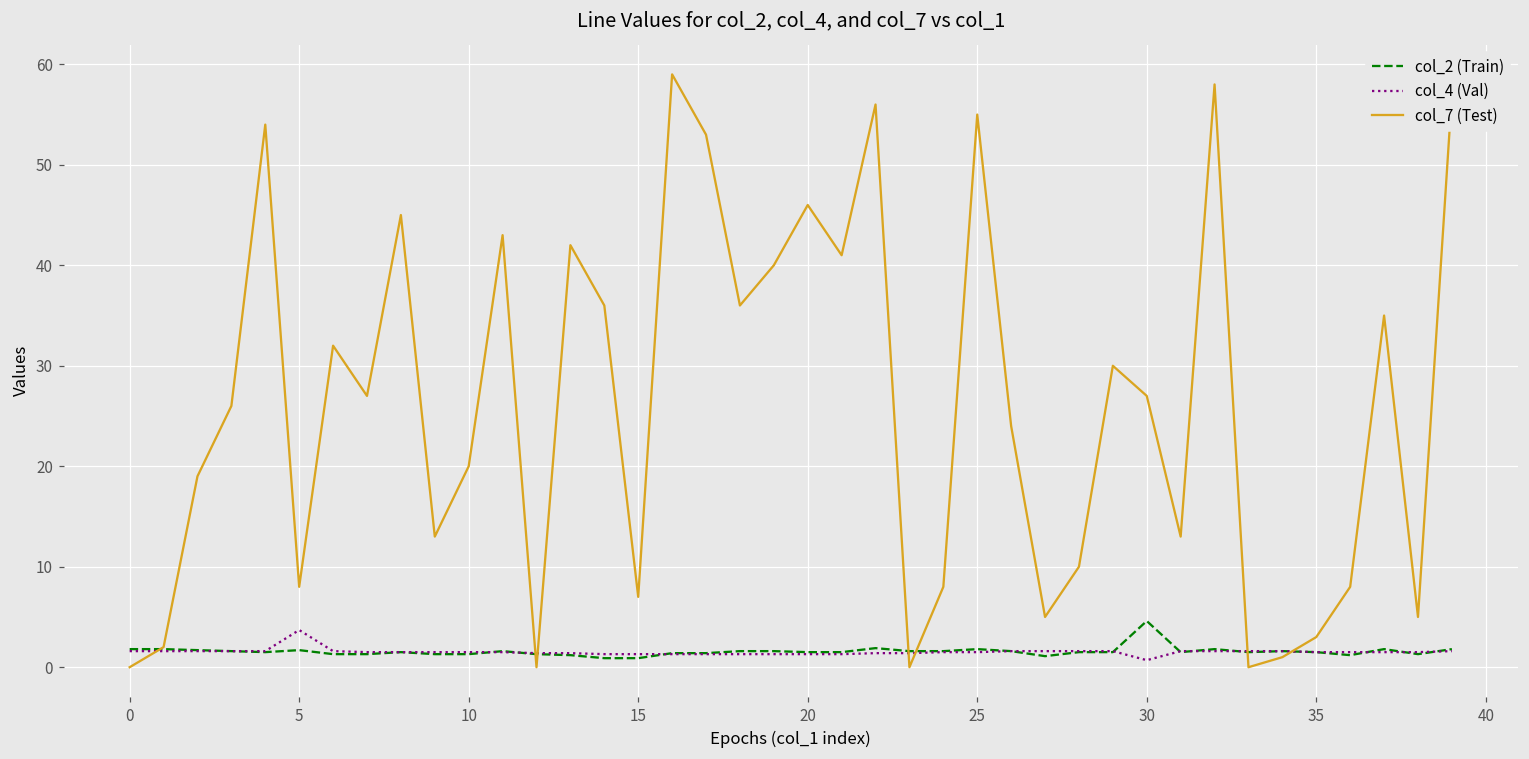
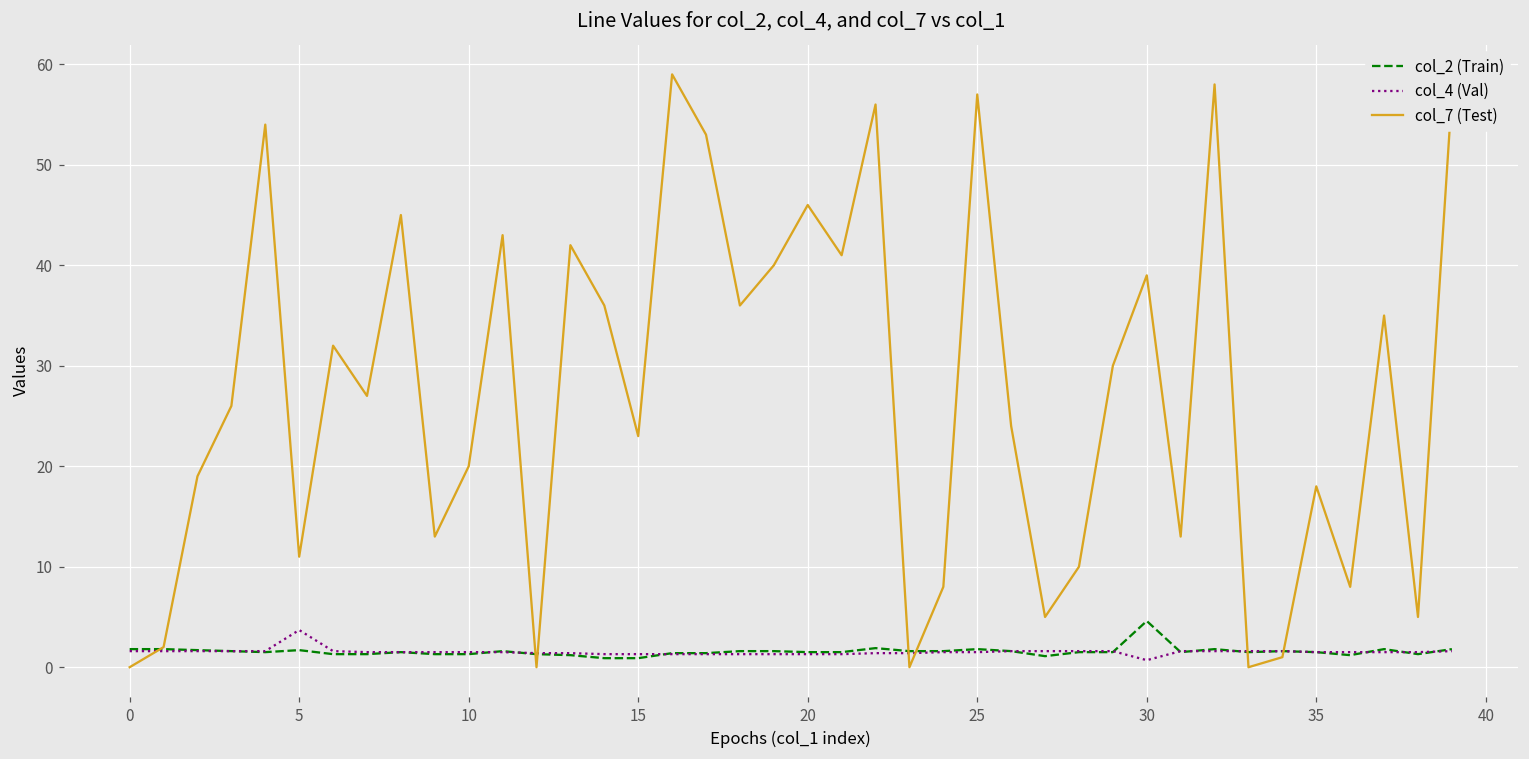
col_7 (Test), 5: 8 -> 11
col_7 (Test), 15: 7 -> 23
col_7 (Test), 25: 55 -> 57
col_7 (Test), 30: 27 -> 39
col_7 (Test), 35: 3 -> 18
